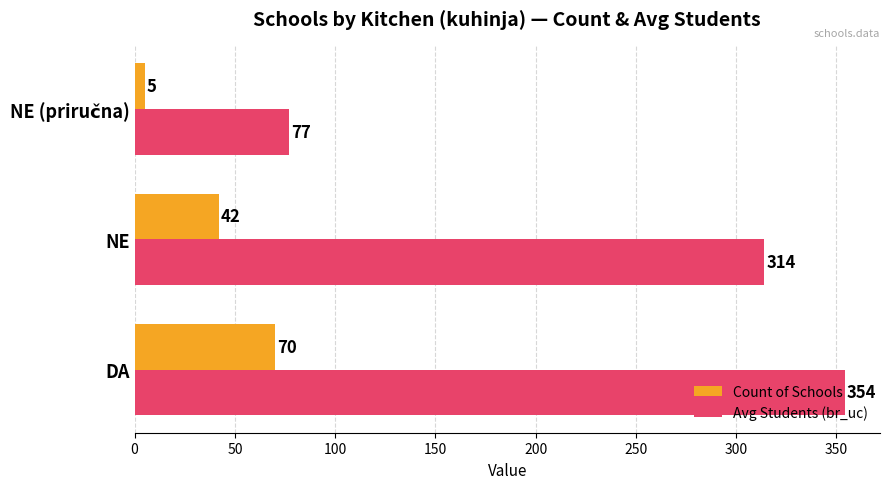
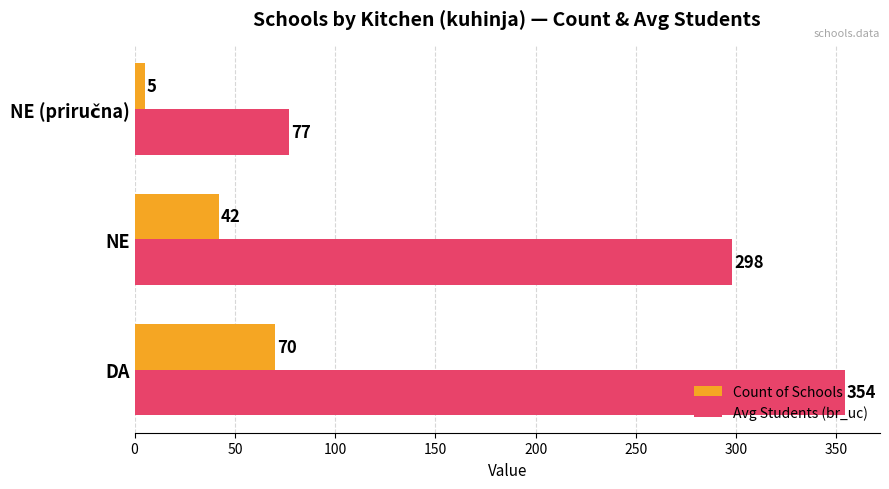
Avg Students (br_uc), NE: 314 -> 298
